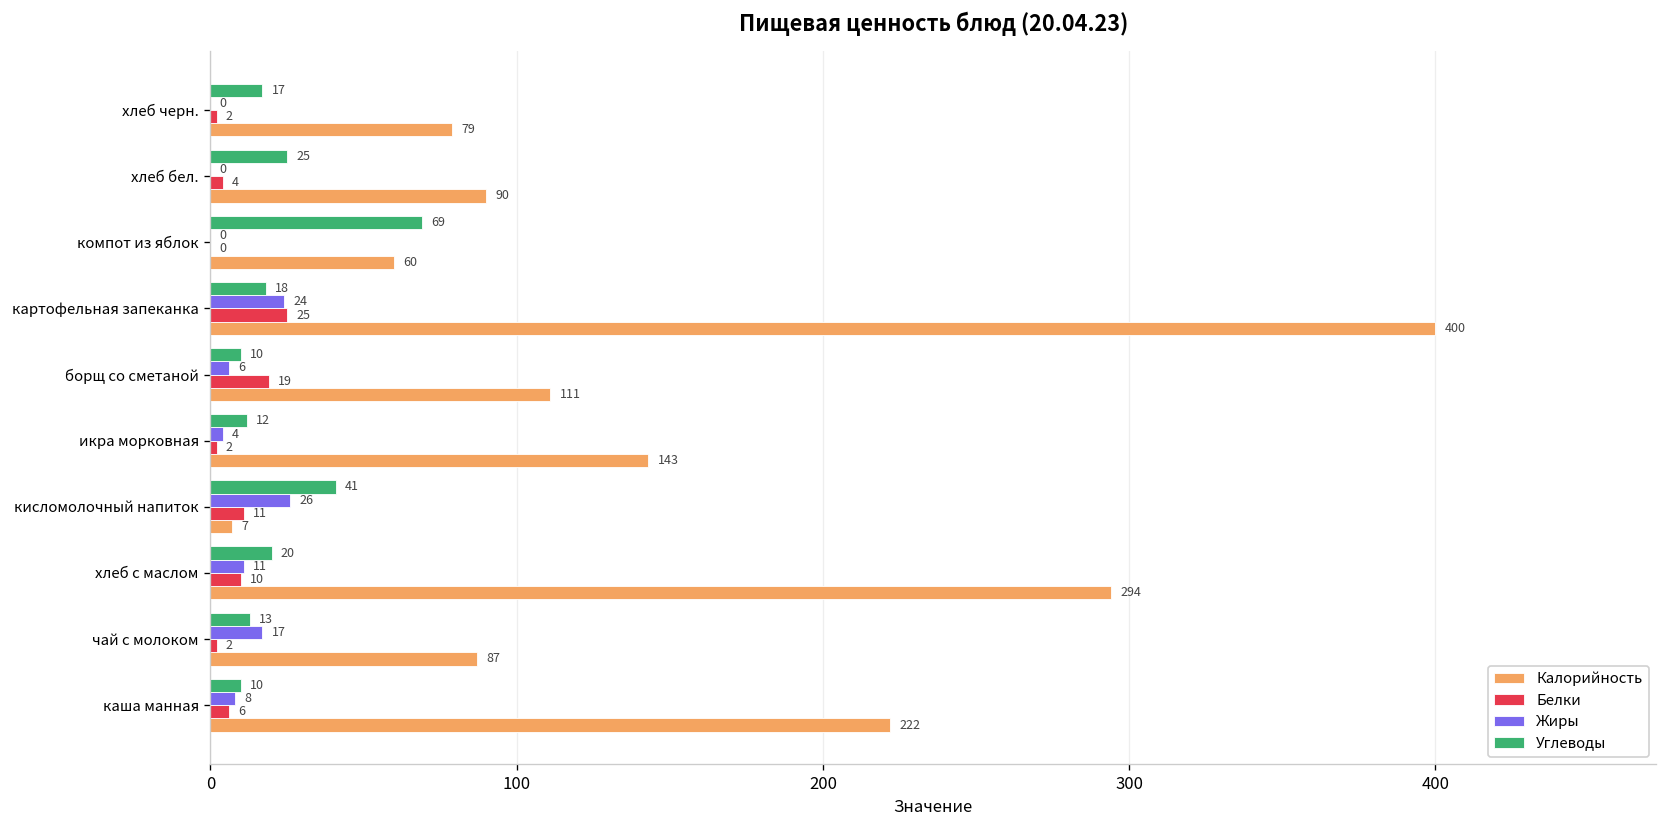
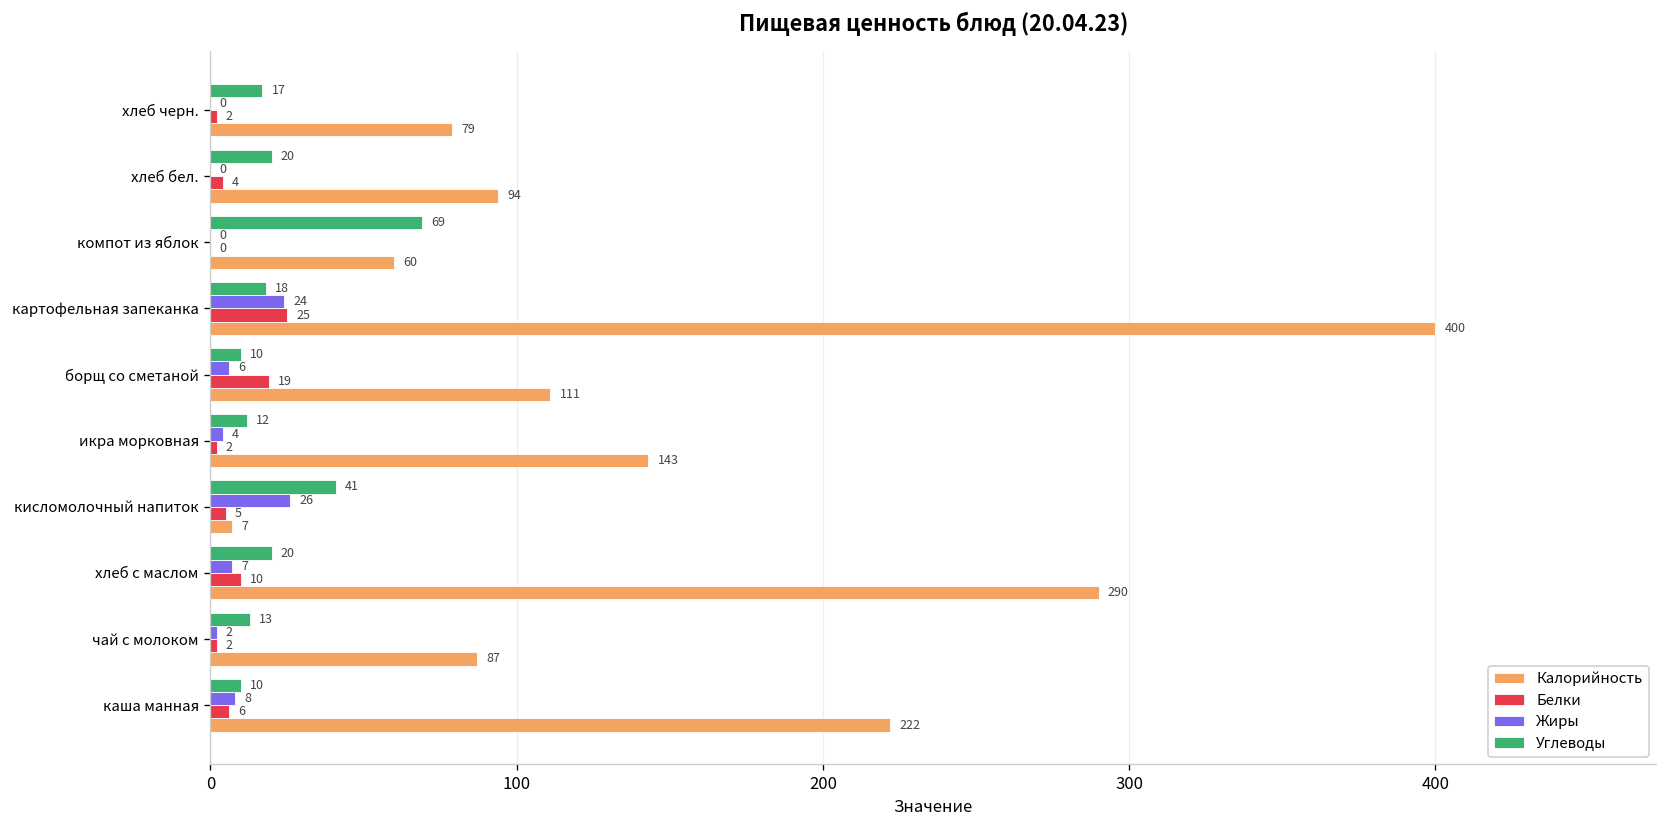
Углеводы, хлеб бел.: 25 -> 20
Калорийность, хлеб бел.: 90 -> 94
Белки, кисломолочный напиток: 11 -> 5
Жиры, хлеб с маслом: 11 -> 7
Калорийность, хлеб с маслом: 294 -> 290
Жиры, чай с молоком: 17 -> 2
